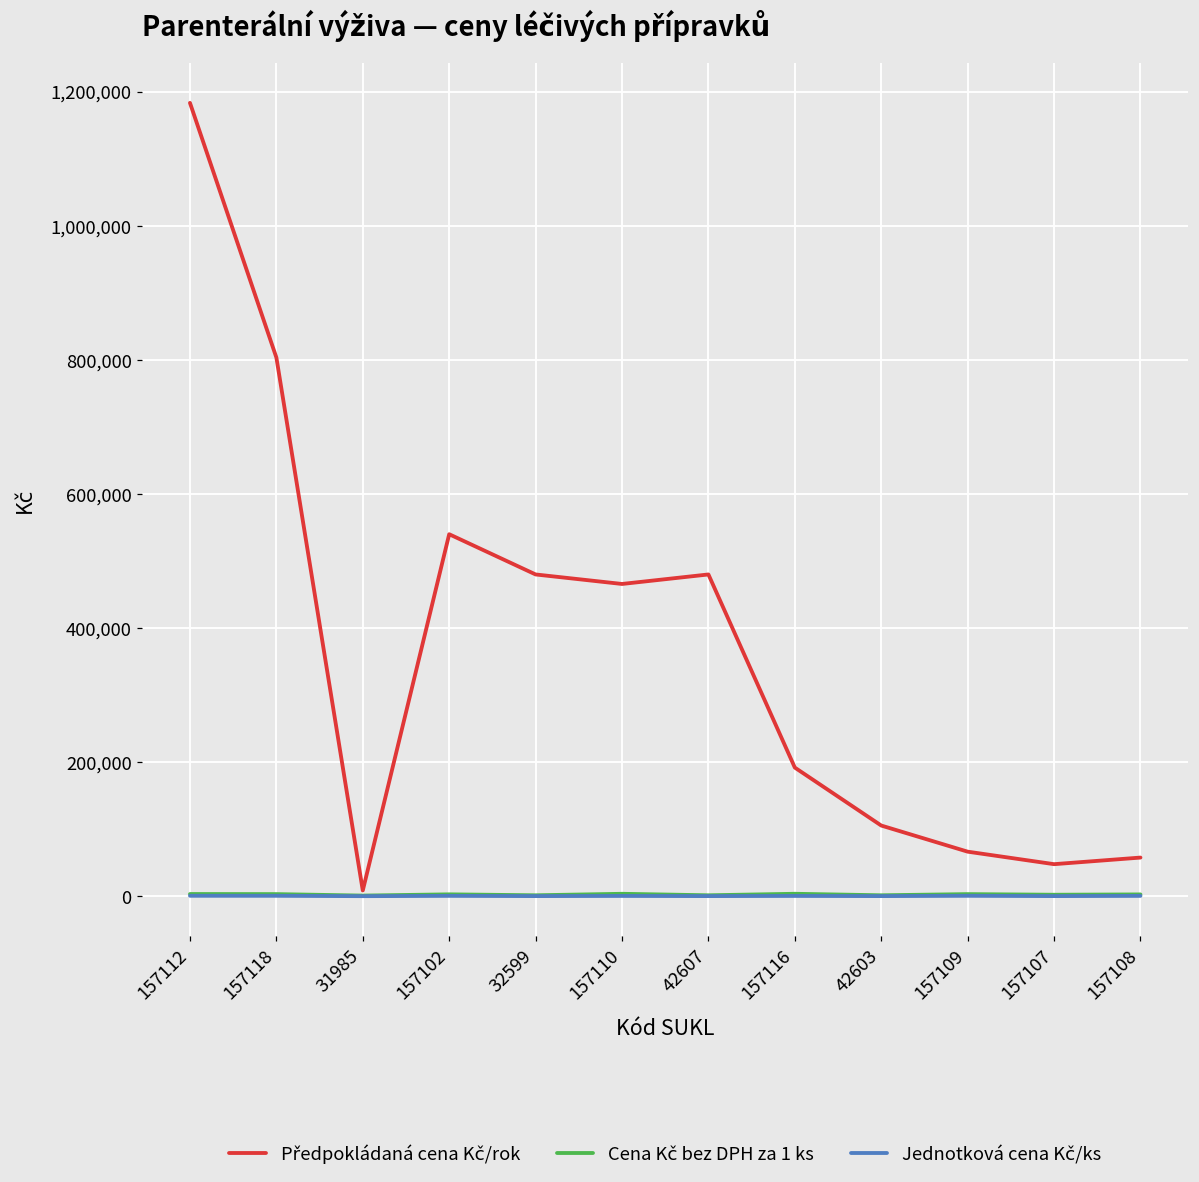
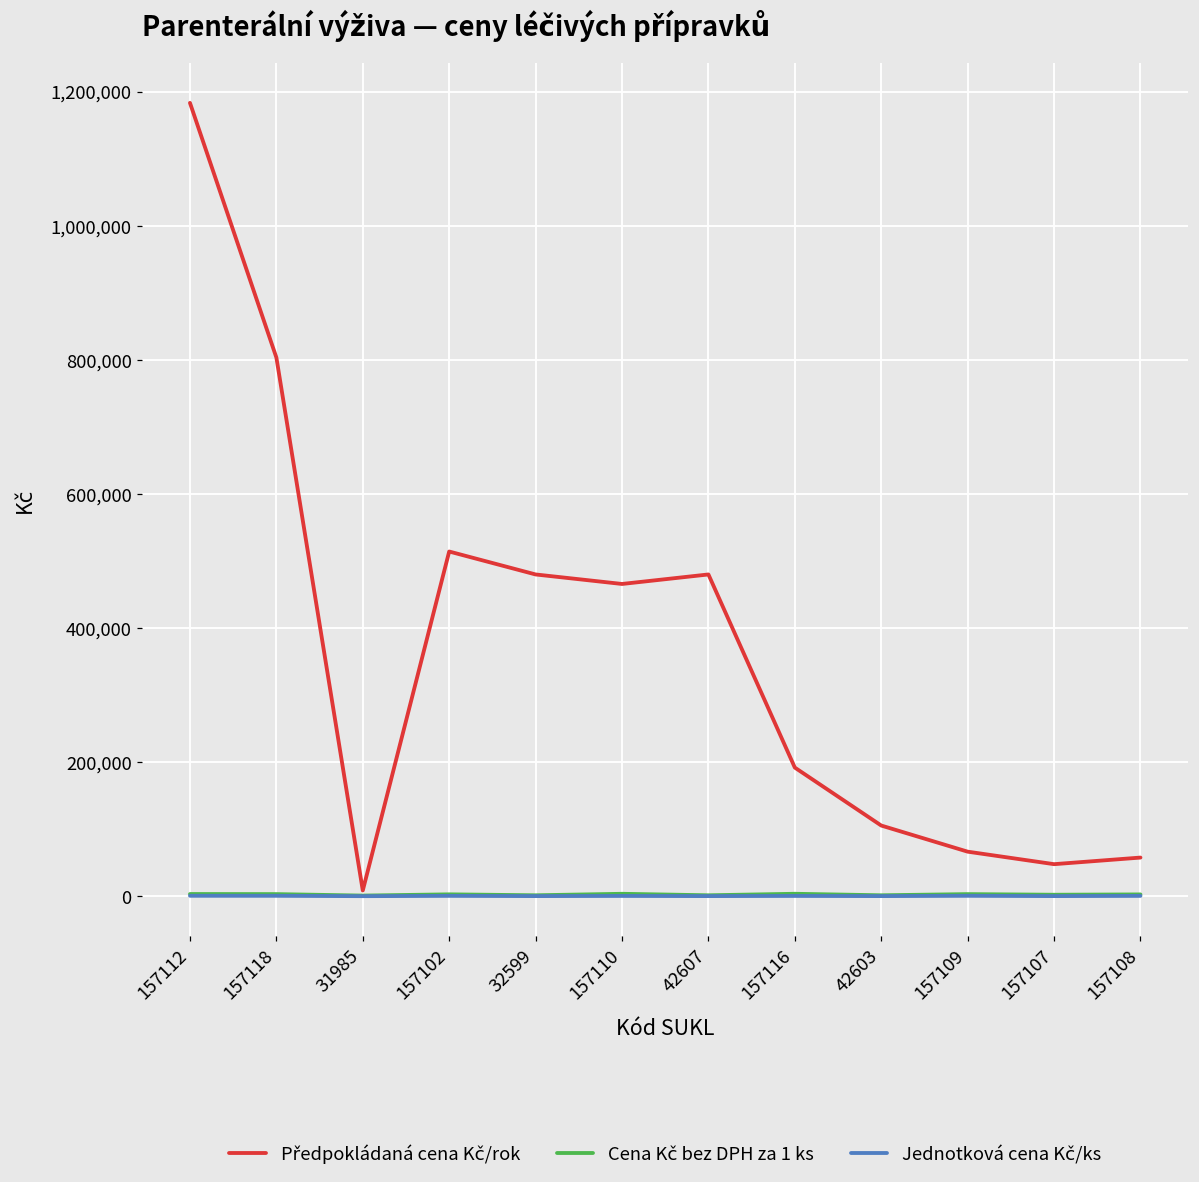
Předpokládaná cena Kč/rok, 157102: 540,000 -> 510,000
